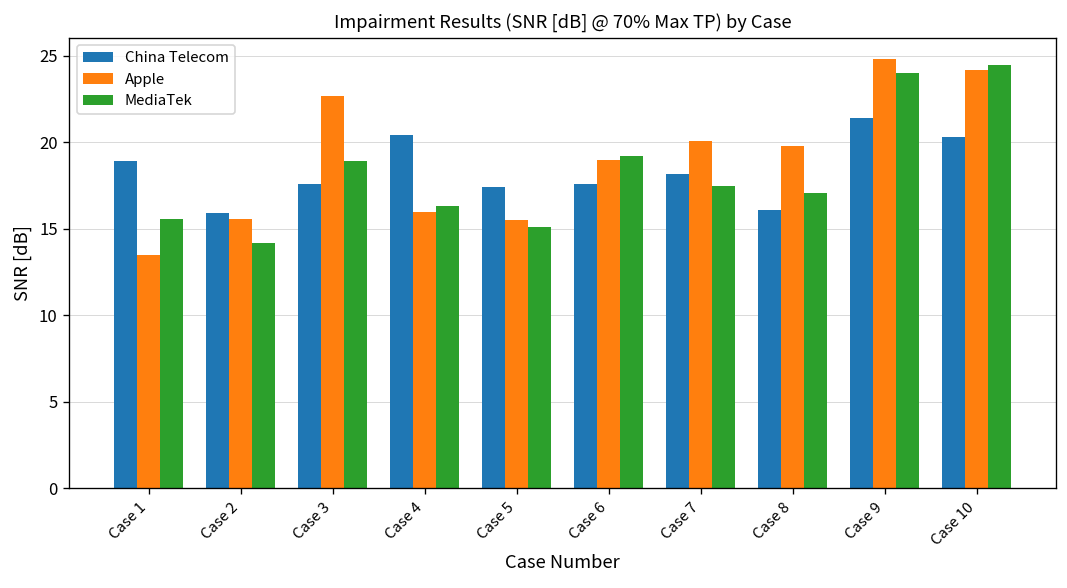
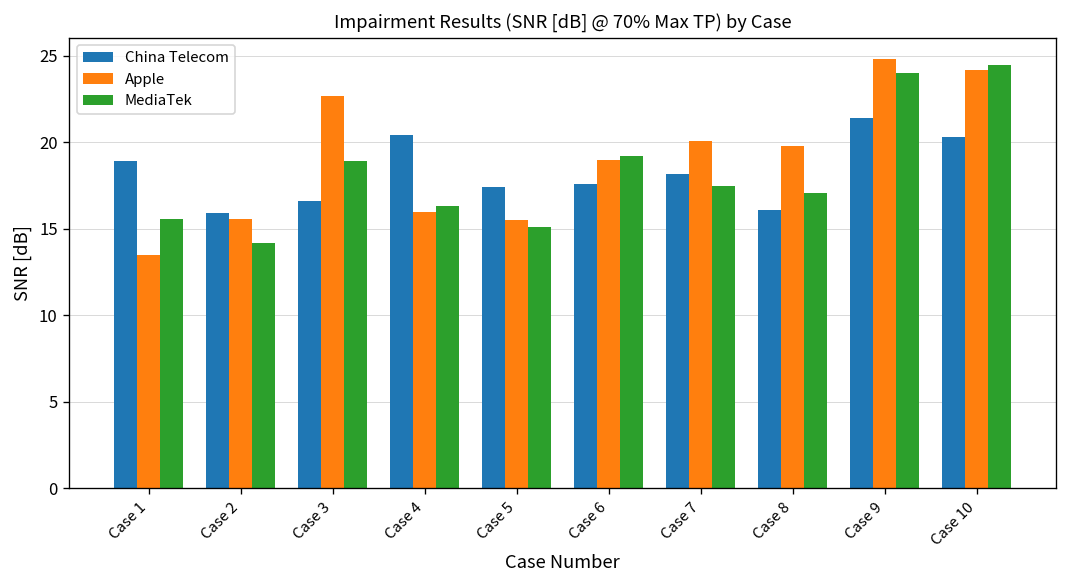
China Telecom, Case 3: 17.6 -> 16.6
